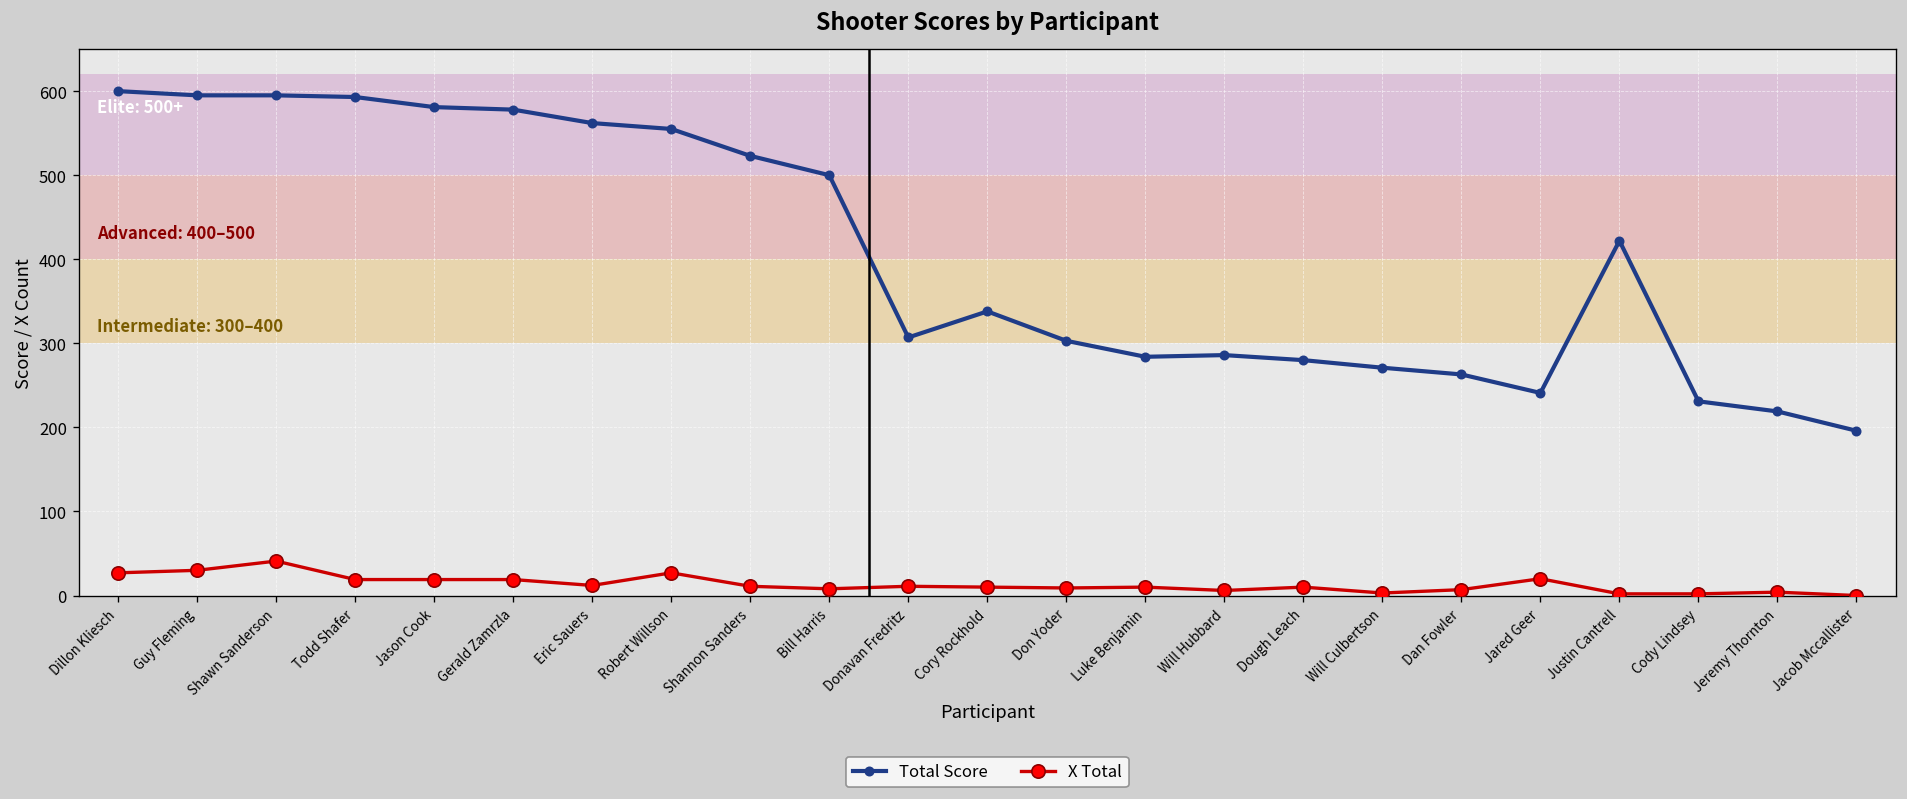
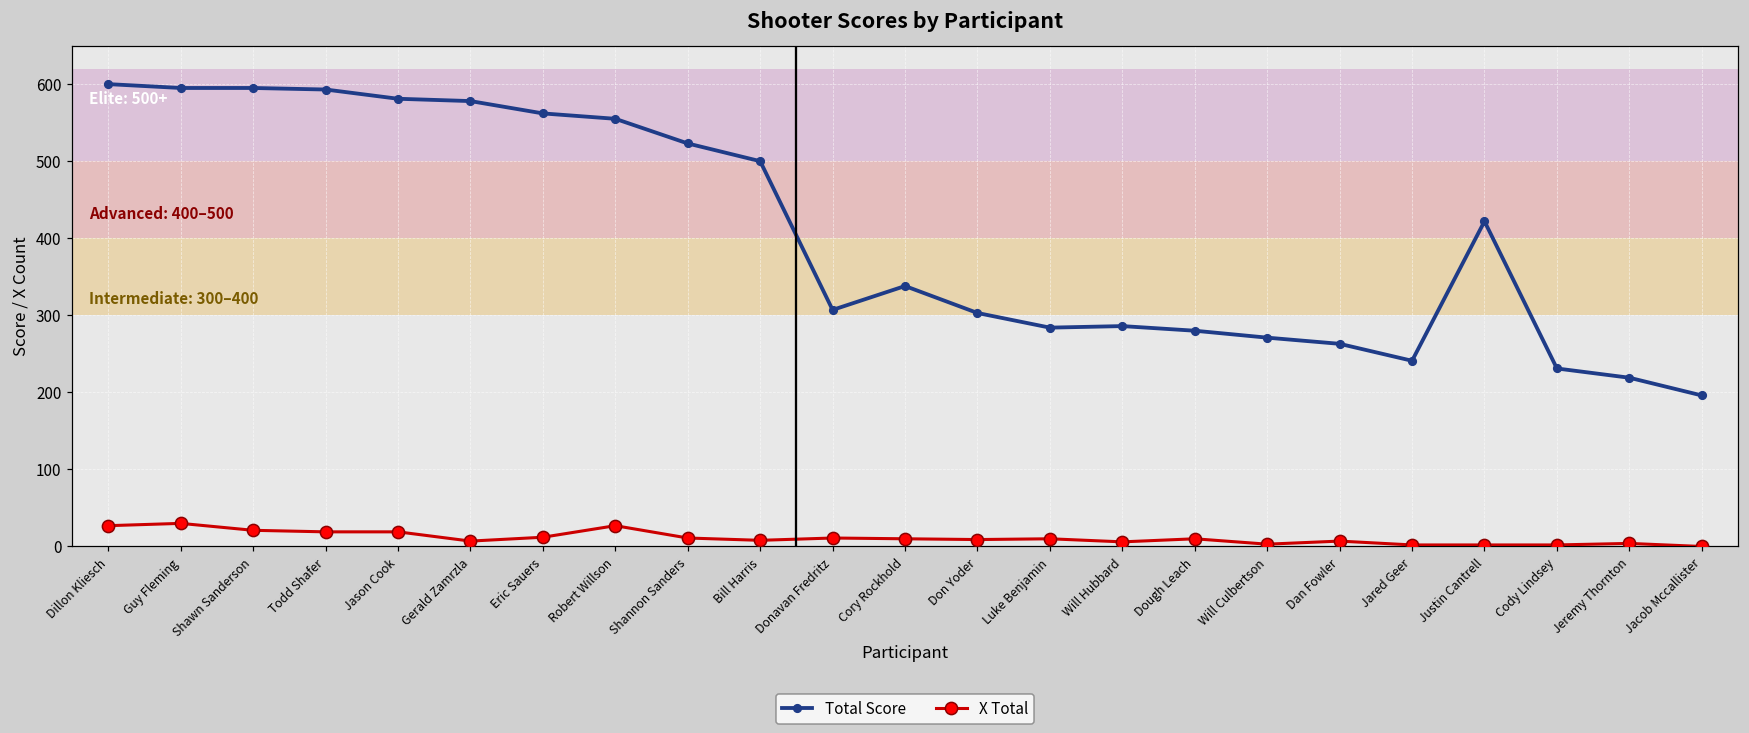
X Total, Shawn Sanderson: 40 -> 20
X Total, Gerald Zamrzla: 20 -> 10
X Total, Jared Geer: 20 -> 0
